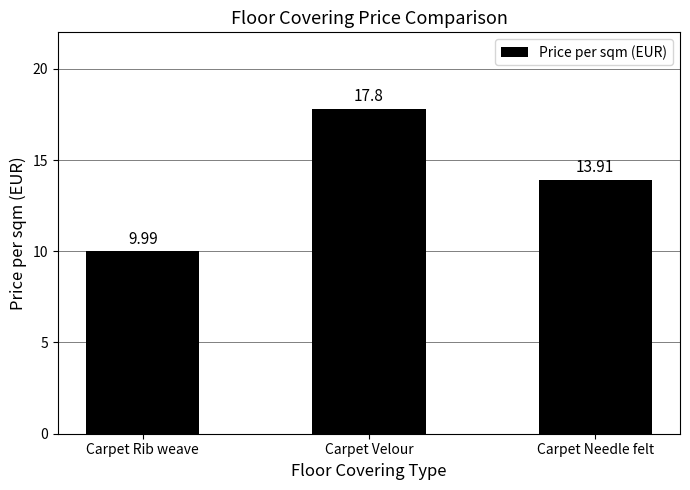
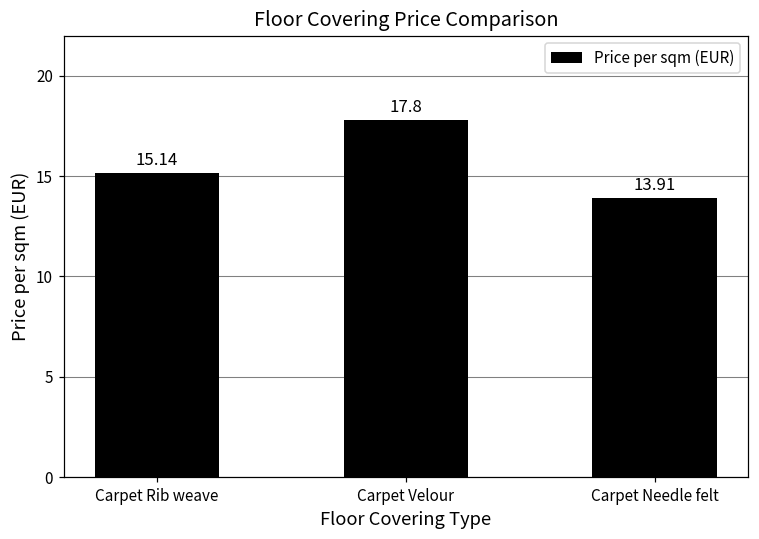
Carpet Rib weave: 9.99 -> 15.14
